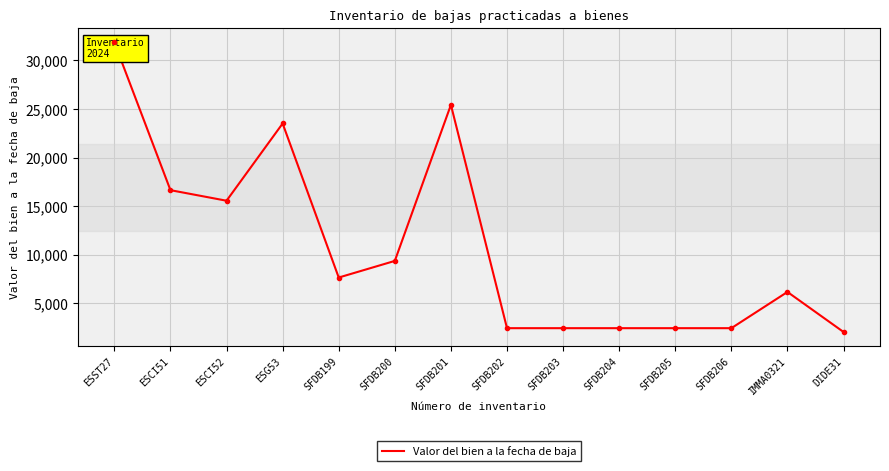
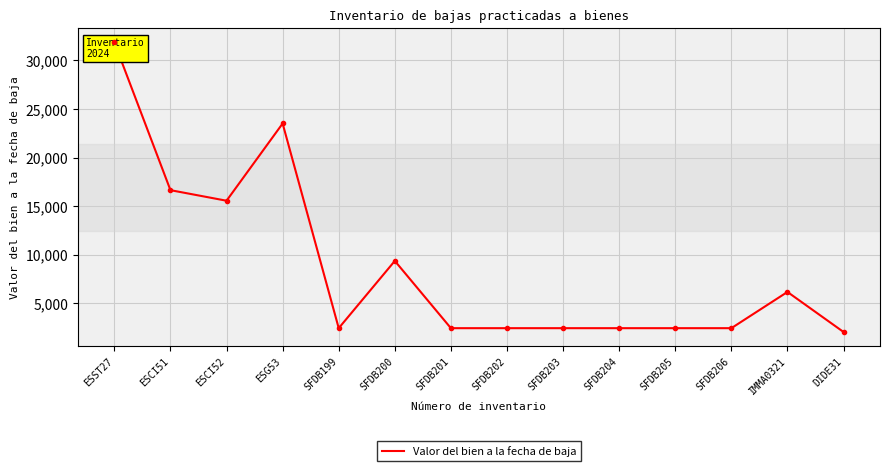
SFDB199: 8,000 -> 2,000
SFDB201: 25,000 -> 2,000
